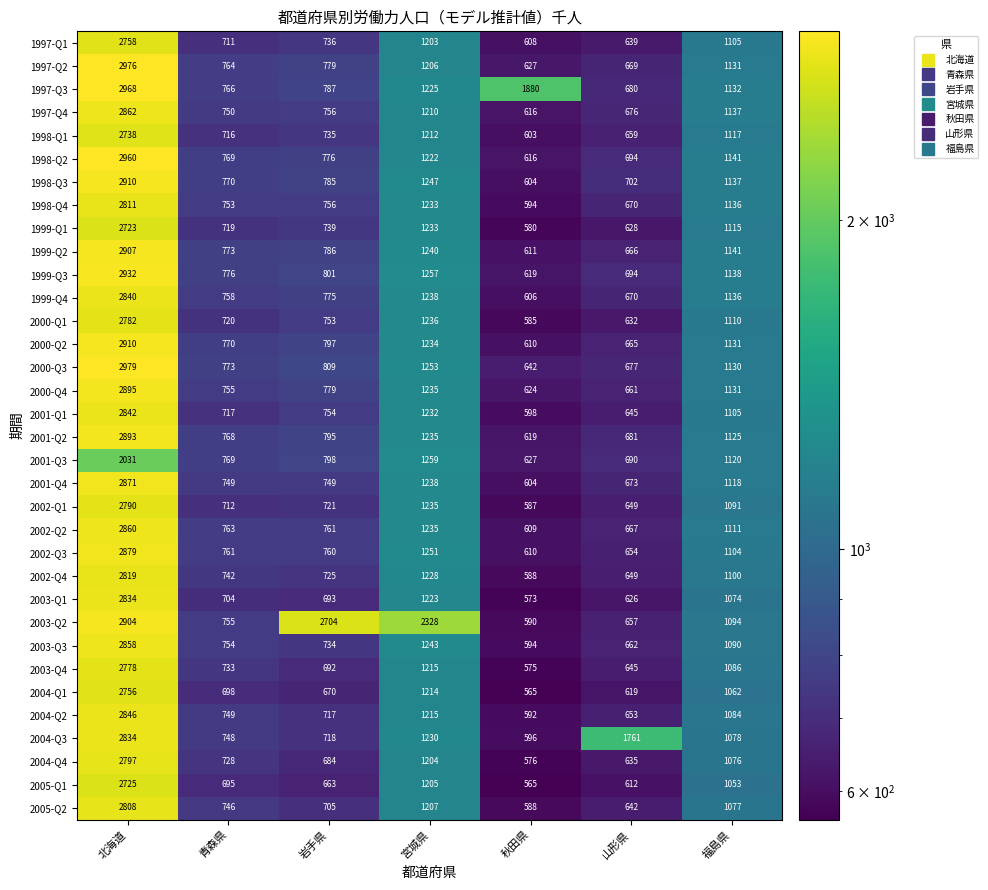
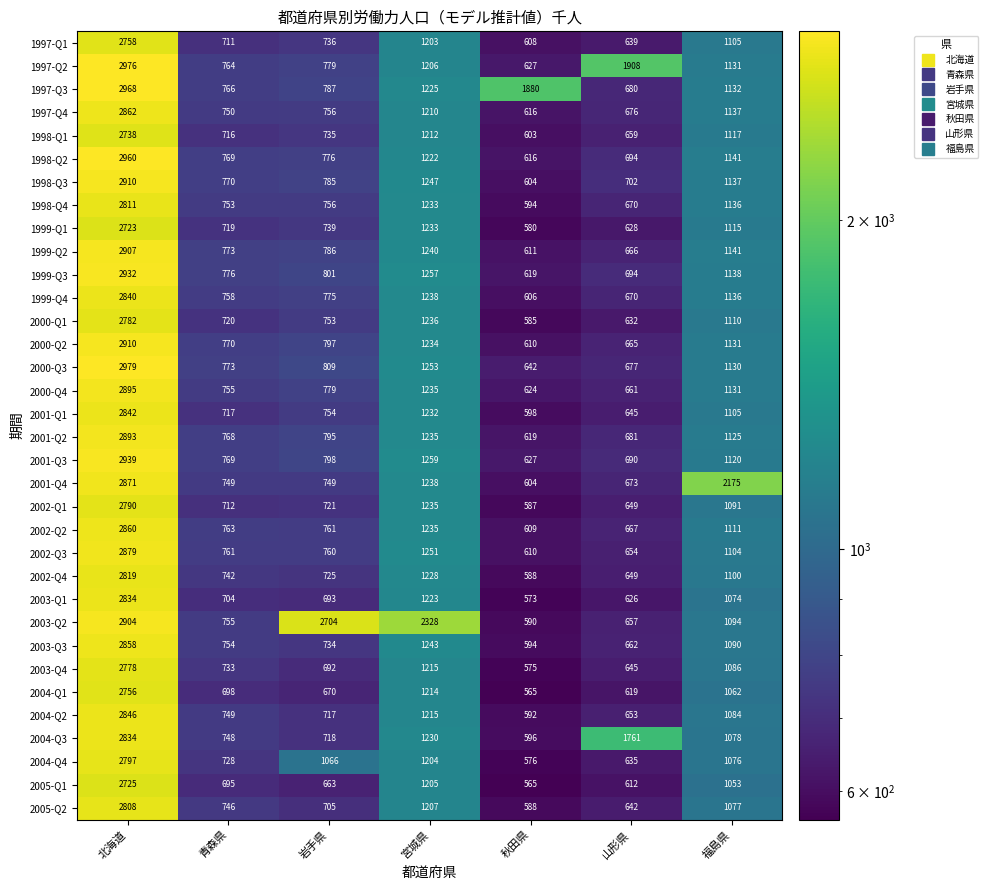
1997-Q2, 山形県: 669 -> 1908
2001-Q3, 北海道: 2031 -> 2939
2001-Q4, 福島県: 1118 -> 2175
2004-Q4, 岩手県: 684 -> 1066
